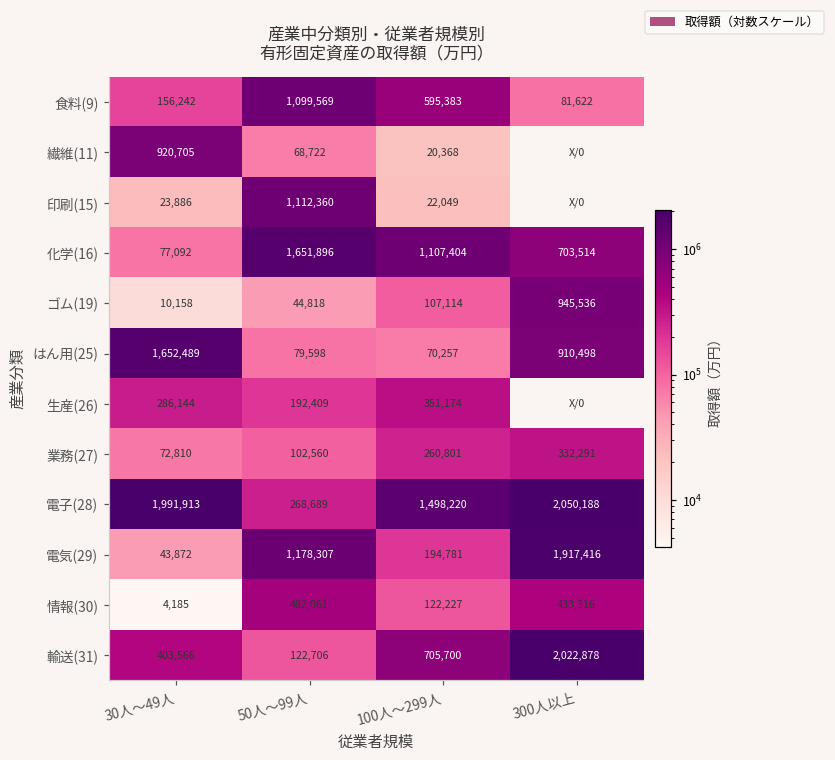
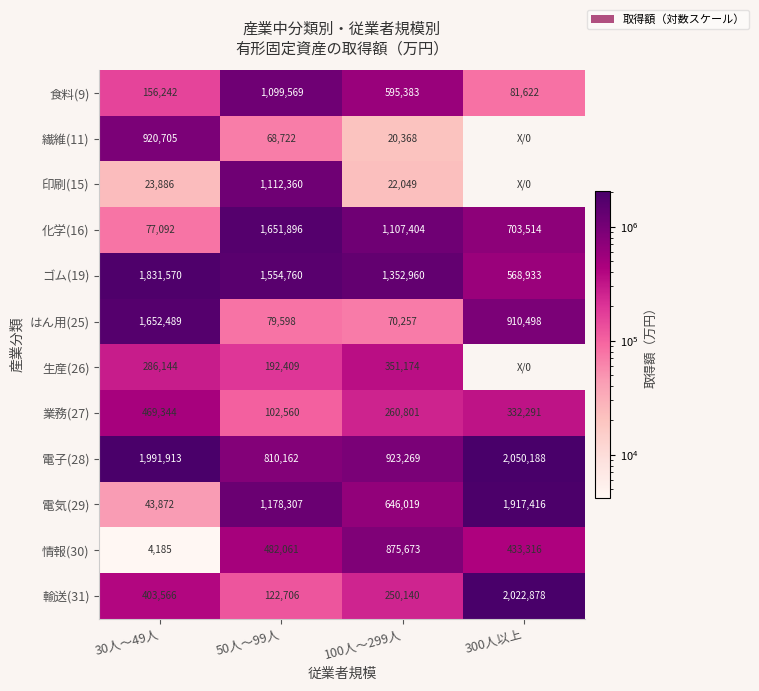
ゴム(19), 30人～49人: 10,158 -> 1,831,570
ゴム(19), 50人～99人: 44,818 -> 1,554,760
ゴム(19), 100人～299人: 107,114 -> 1,352,960
ゴム(19), 300人以上: 945,536 -> 568,933
業務(27), 30人～49人: 72,810 -> 469,344
電子(28), 50人～99人: 268,689 -> 810,162
電子(28), 100人～299人: 1,498,220 -> 923,269
電気(29), 100人～299人: 194,781 -> 646,019
情報(30), 100人～299人: 122,227 -> 875,673
輸送(31), 100人～299人: 705,700 -> 250,140
